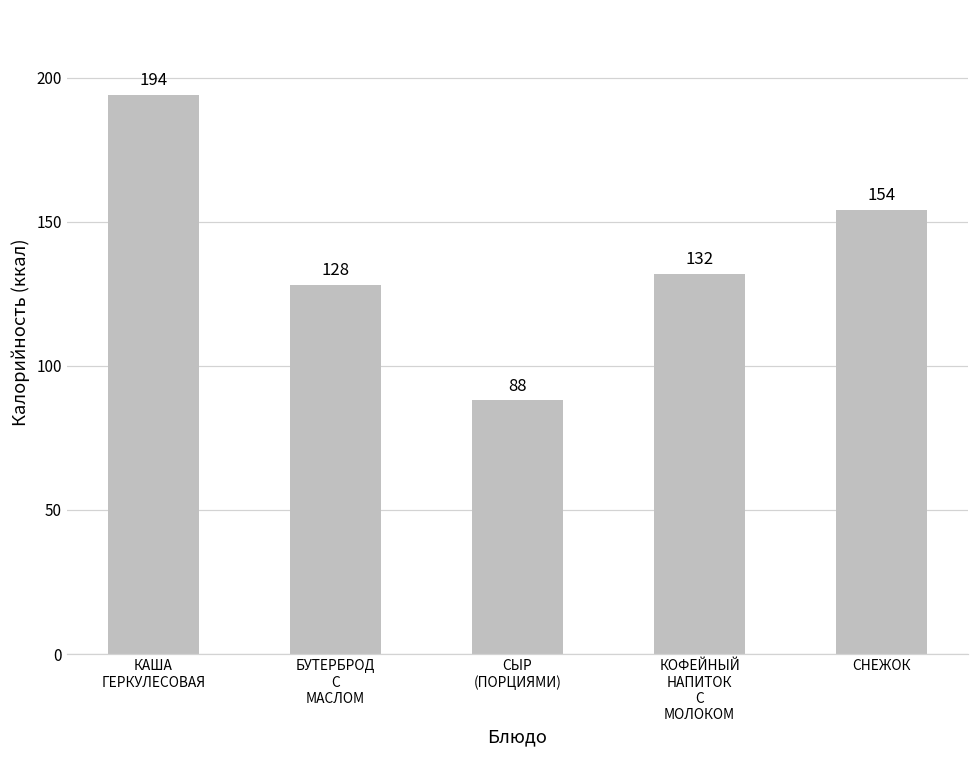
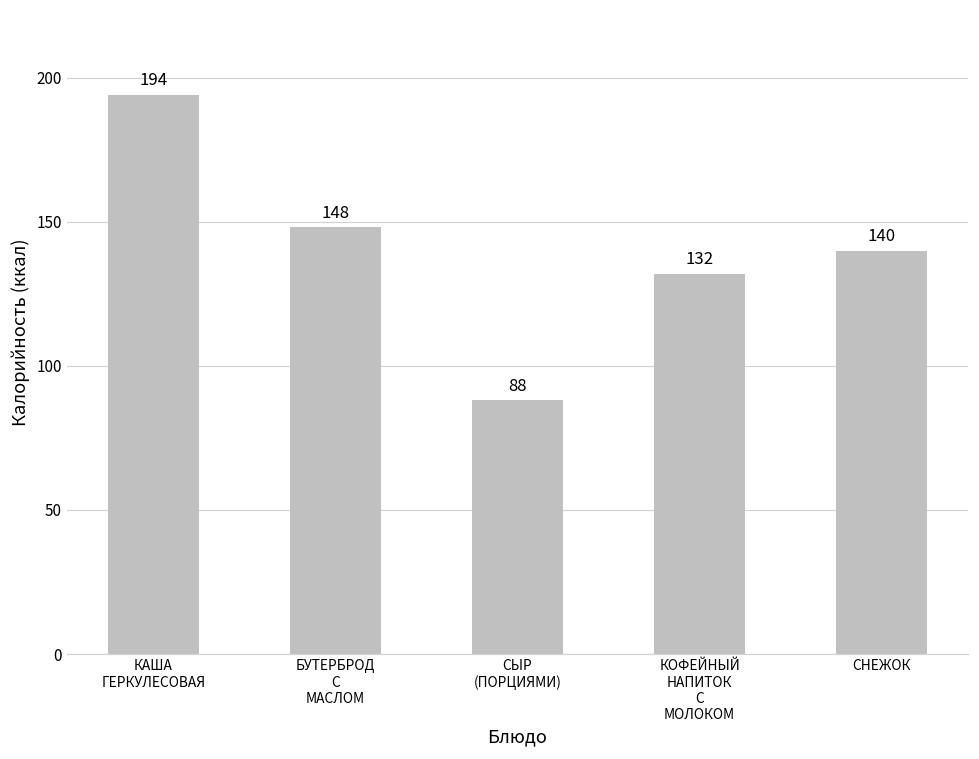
БУТЕРБРОД С МАСЛОМ: 128 -> 148
СНЕЖОК: 154 -> 140
